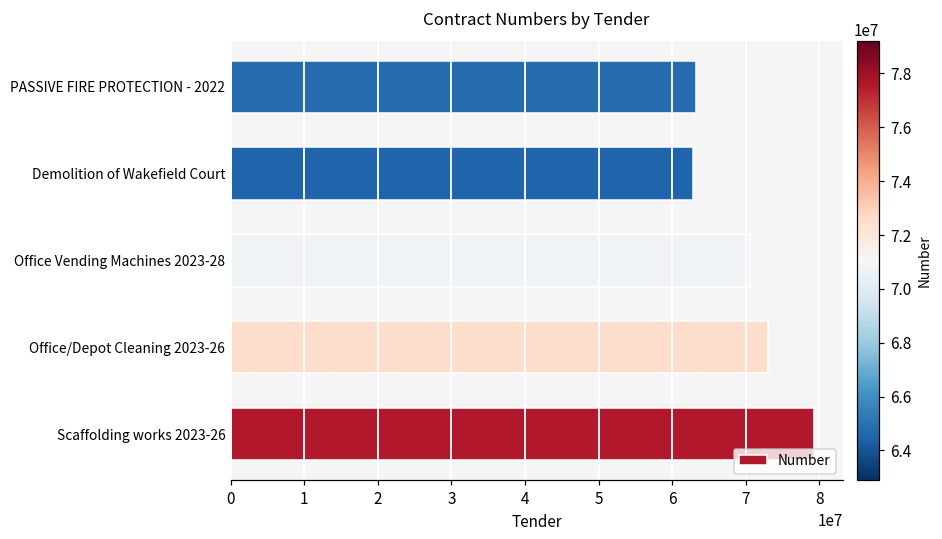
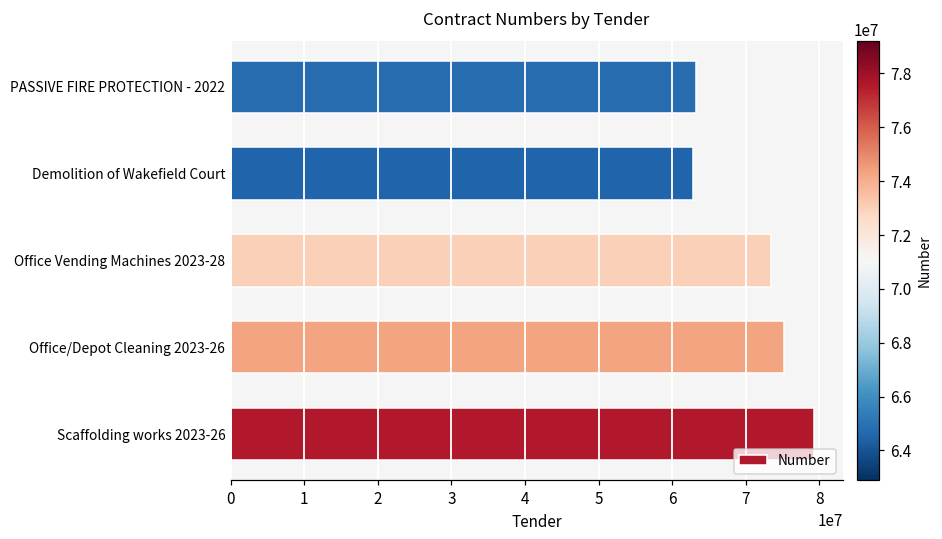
Office Vending Machines 2023-28: 71000000 -> 73000000
Office/Depot Cleaning 2023-26: 73000000 -> 75000000
